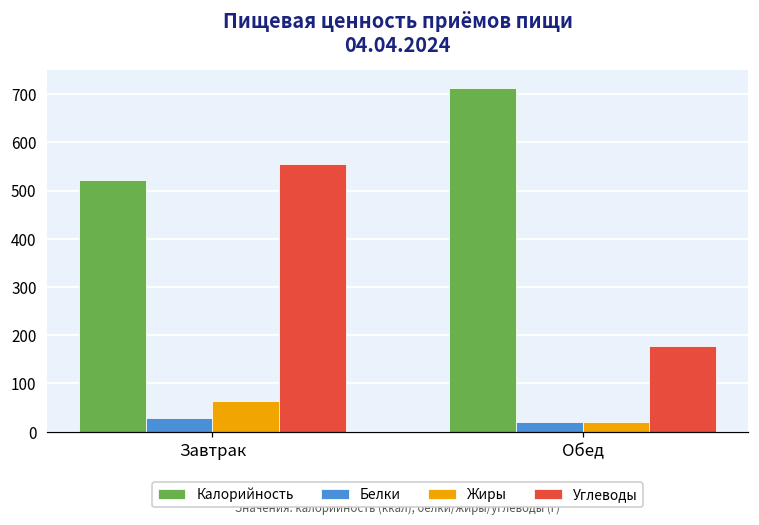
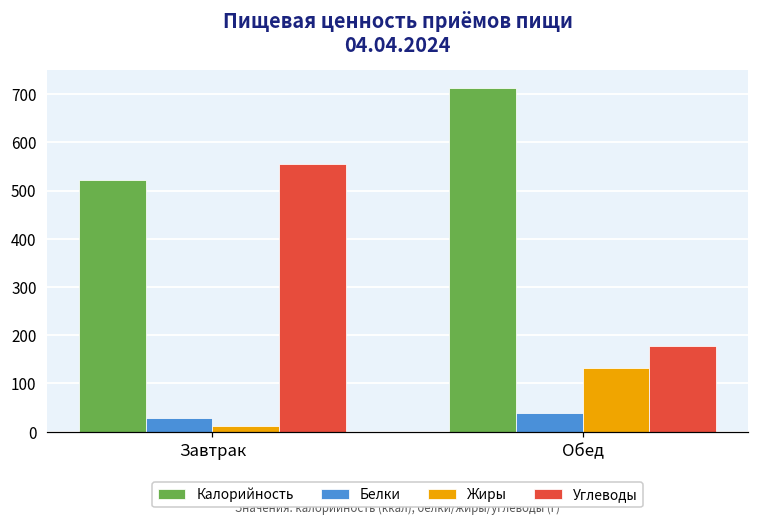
Жиры, Завтрак: 60 -> 10
Белки, Обед: 20 -> 40
Жиры, Обед: 20 -> 130
